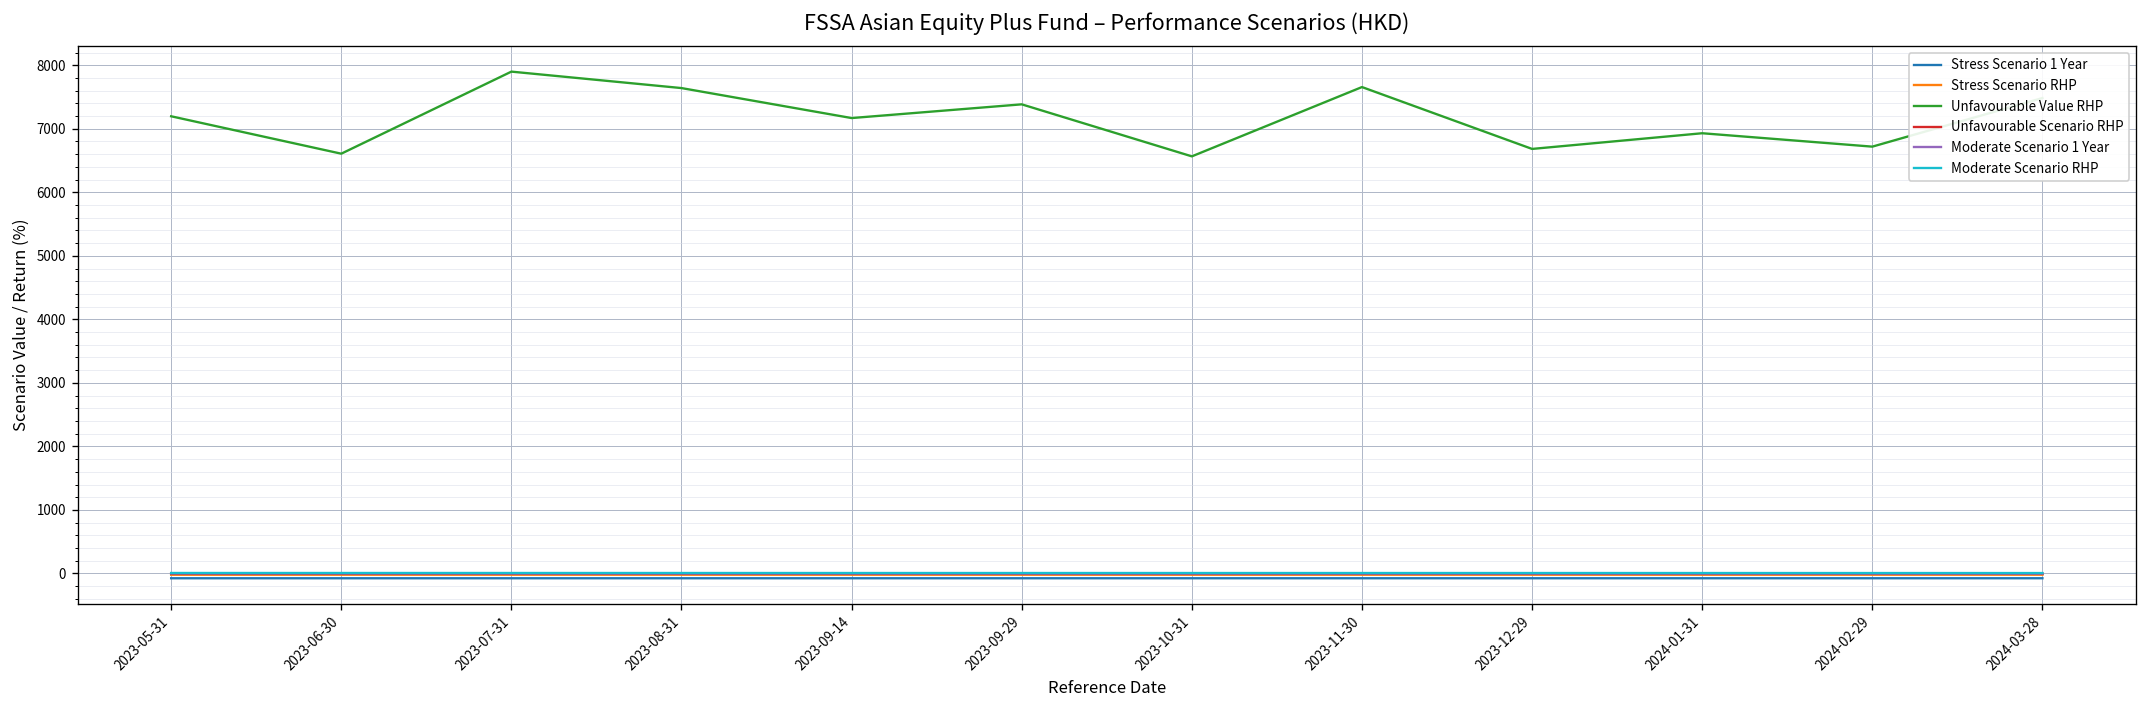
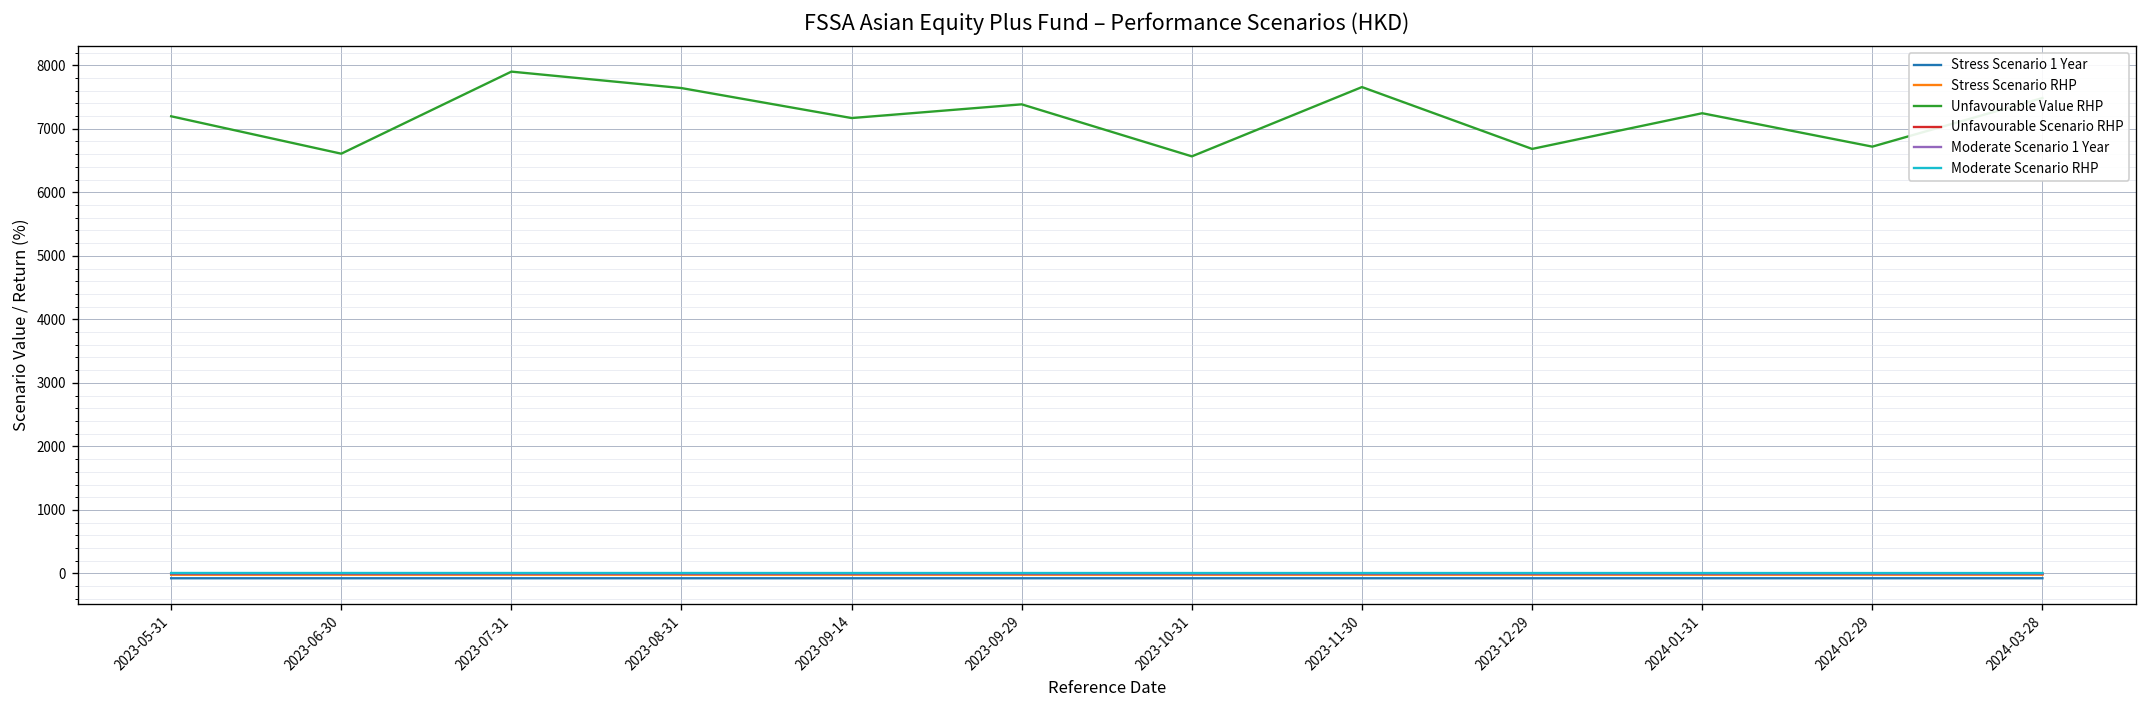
Unfavourable Value RHP, 2024-01-31: 6900 -> 7200
